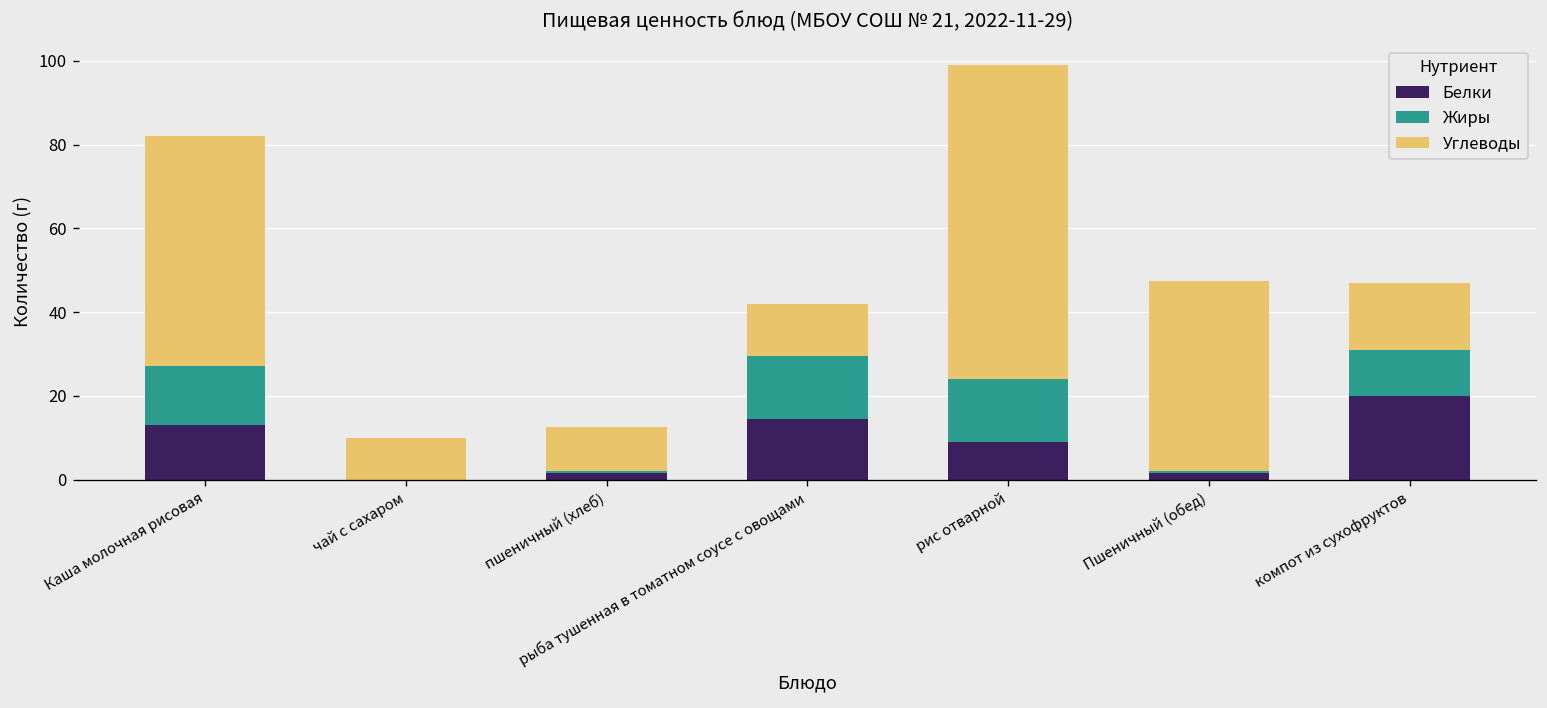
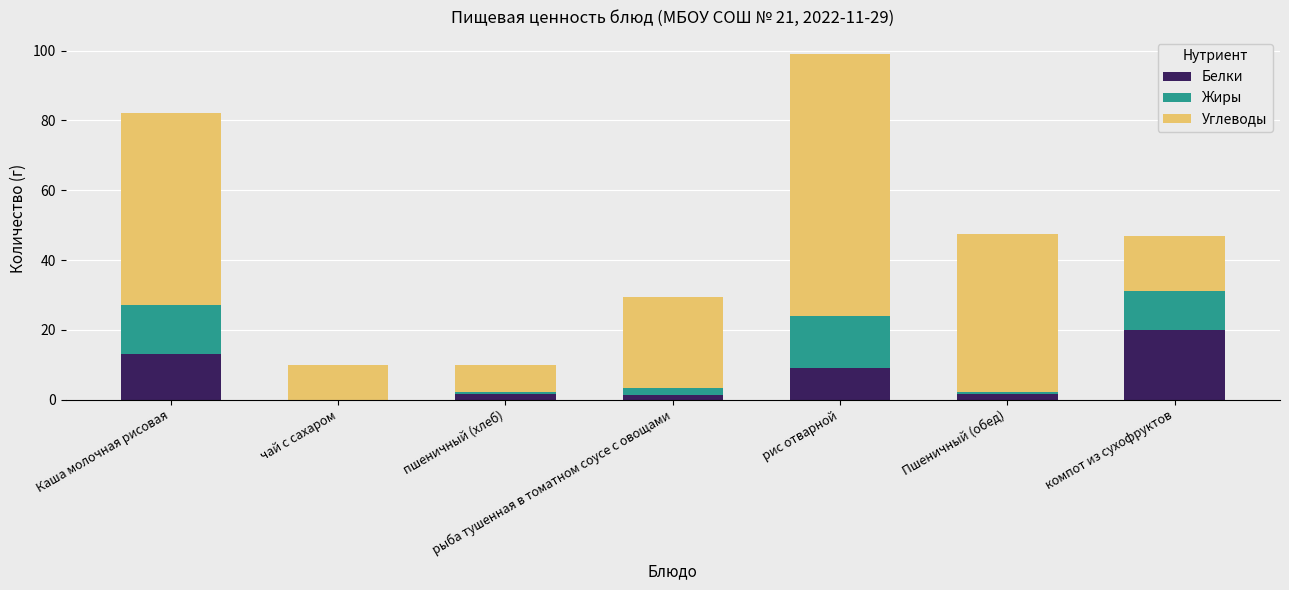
Углеводы, пшеничный (хлеб): 10 -> 8
Белки, рыба тушенная в томатном соусе с овощами: 14 -> 1
Жиры, рыба тушенная в томатном соусе с овощами: 15 -> 2
Углеводы, рыба тушенная в томатном соусе с овощами: 12 -> 26
